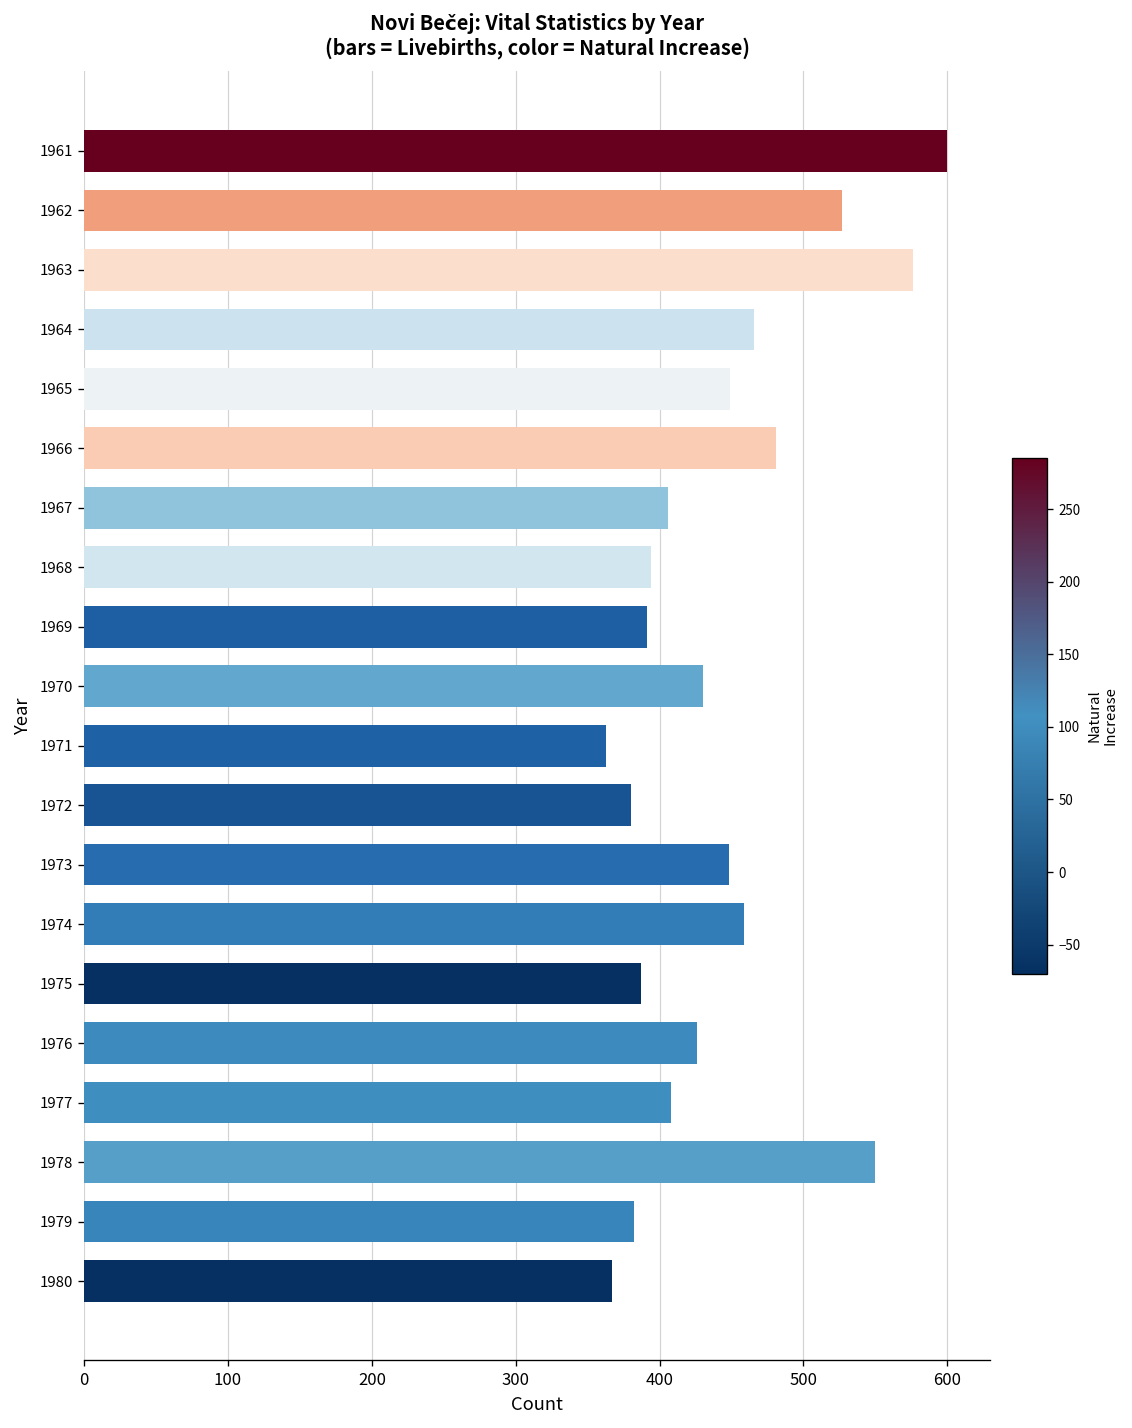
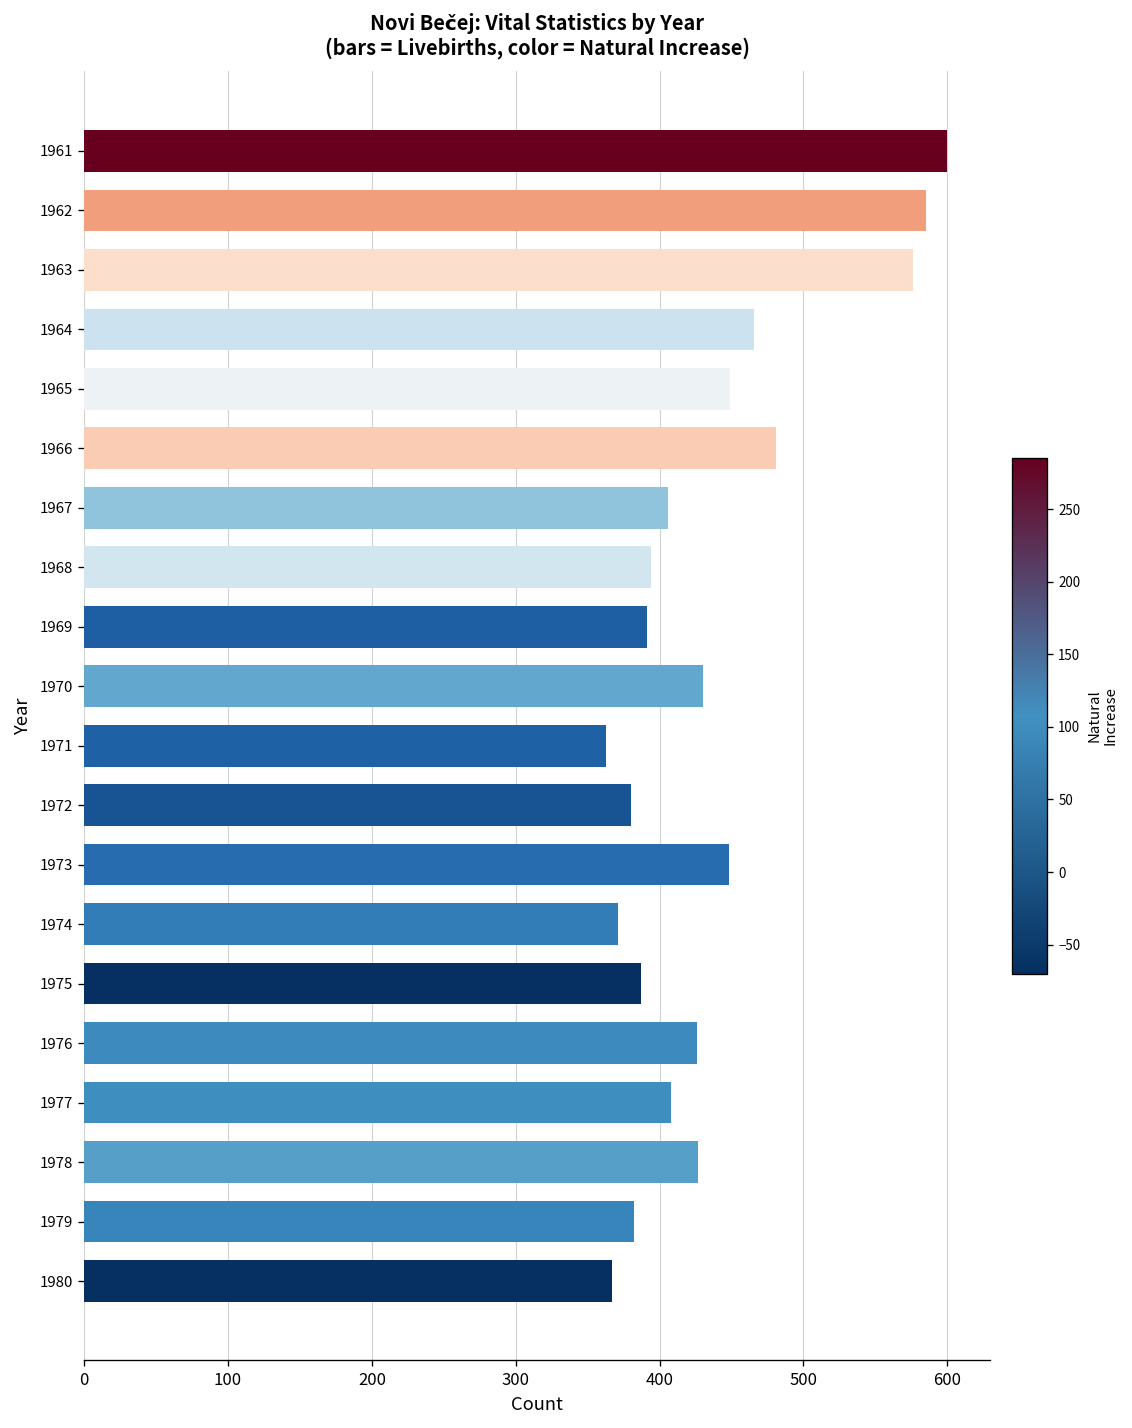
1962: 527 -> 585
1974: 459 -> 371
1978: 550 -> 427
